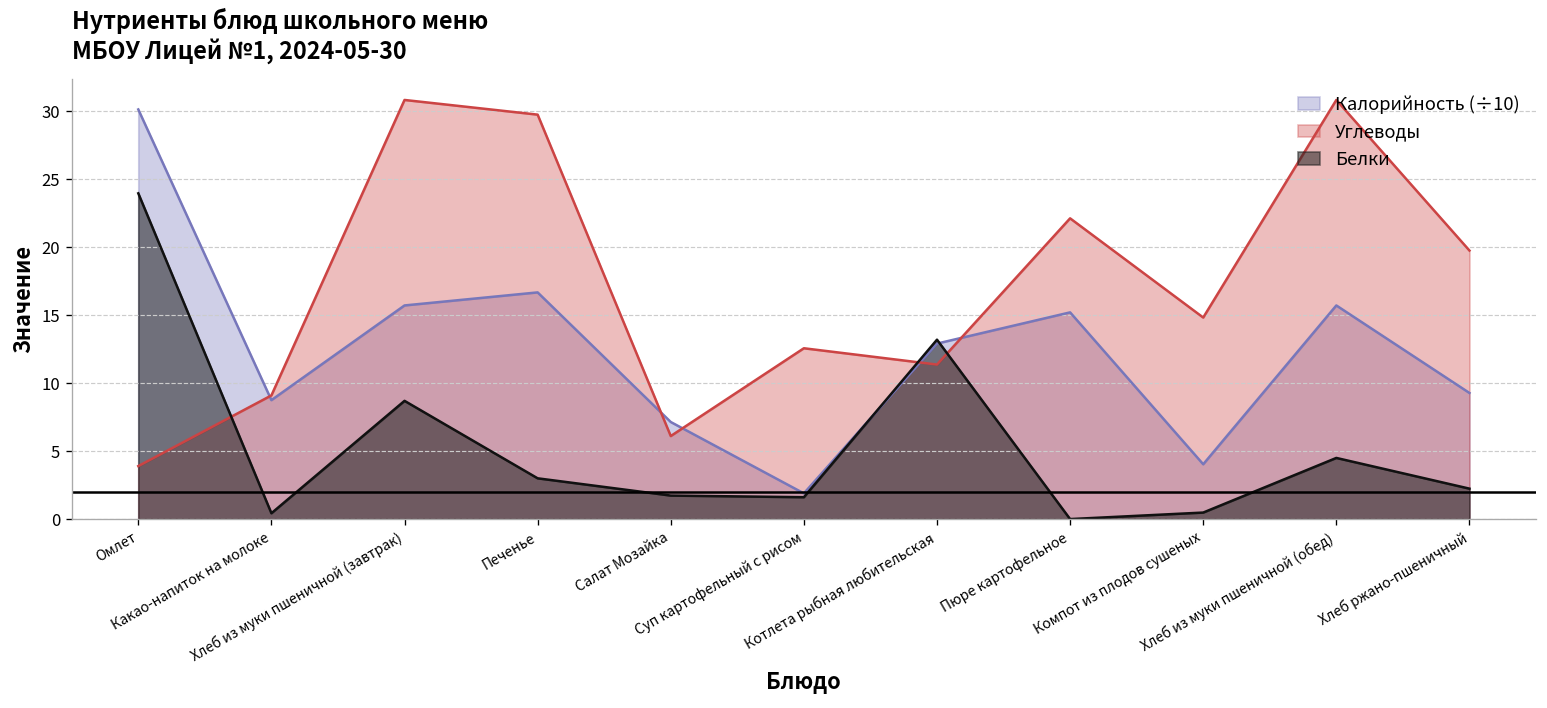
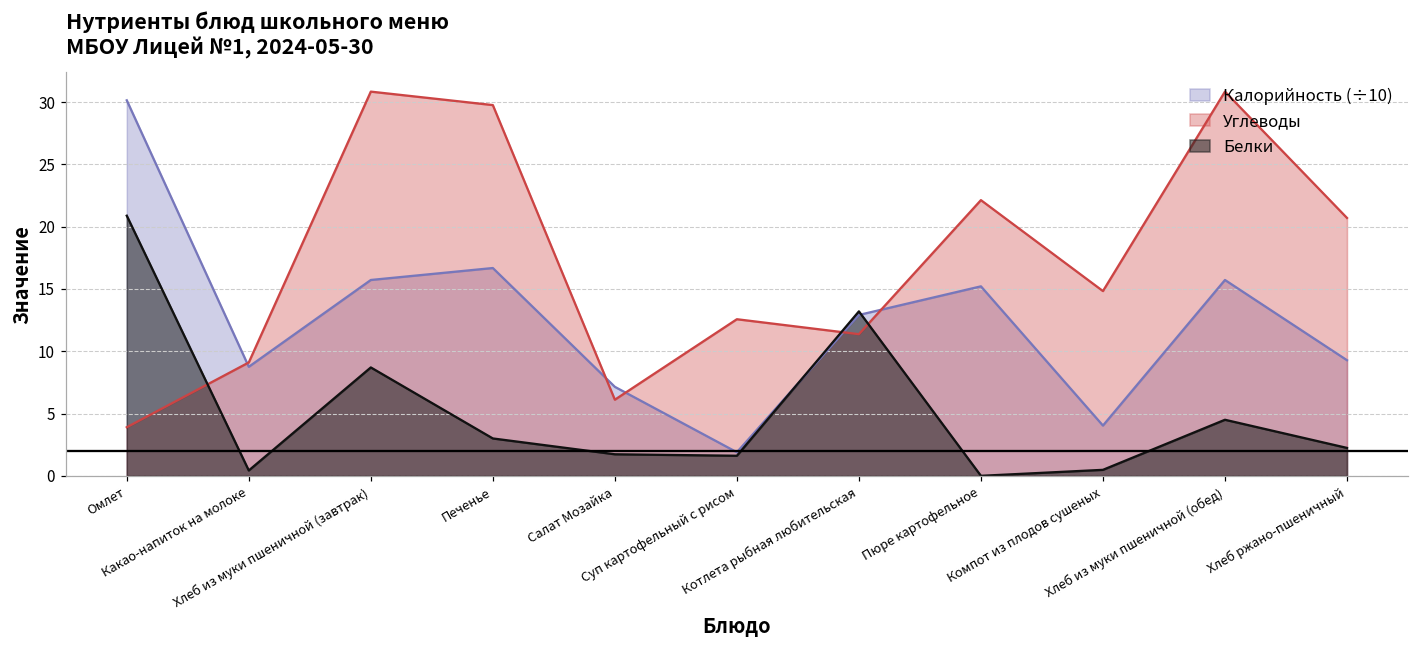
Белки, Омлет: 24.0 -> 20.9
Углеводы, Хлеб ржано-пшеничный: 19.8 -> 20.7
